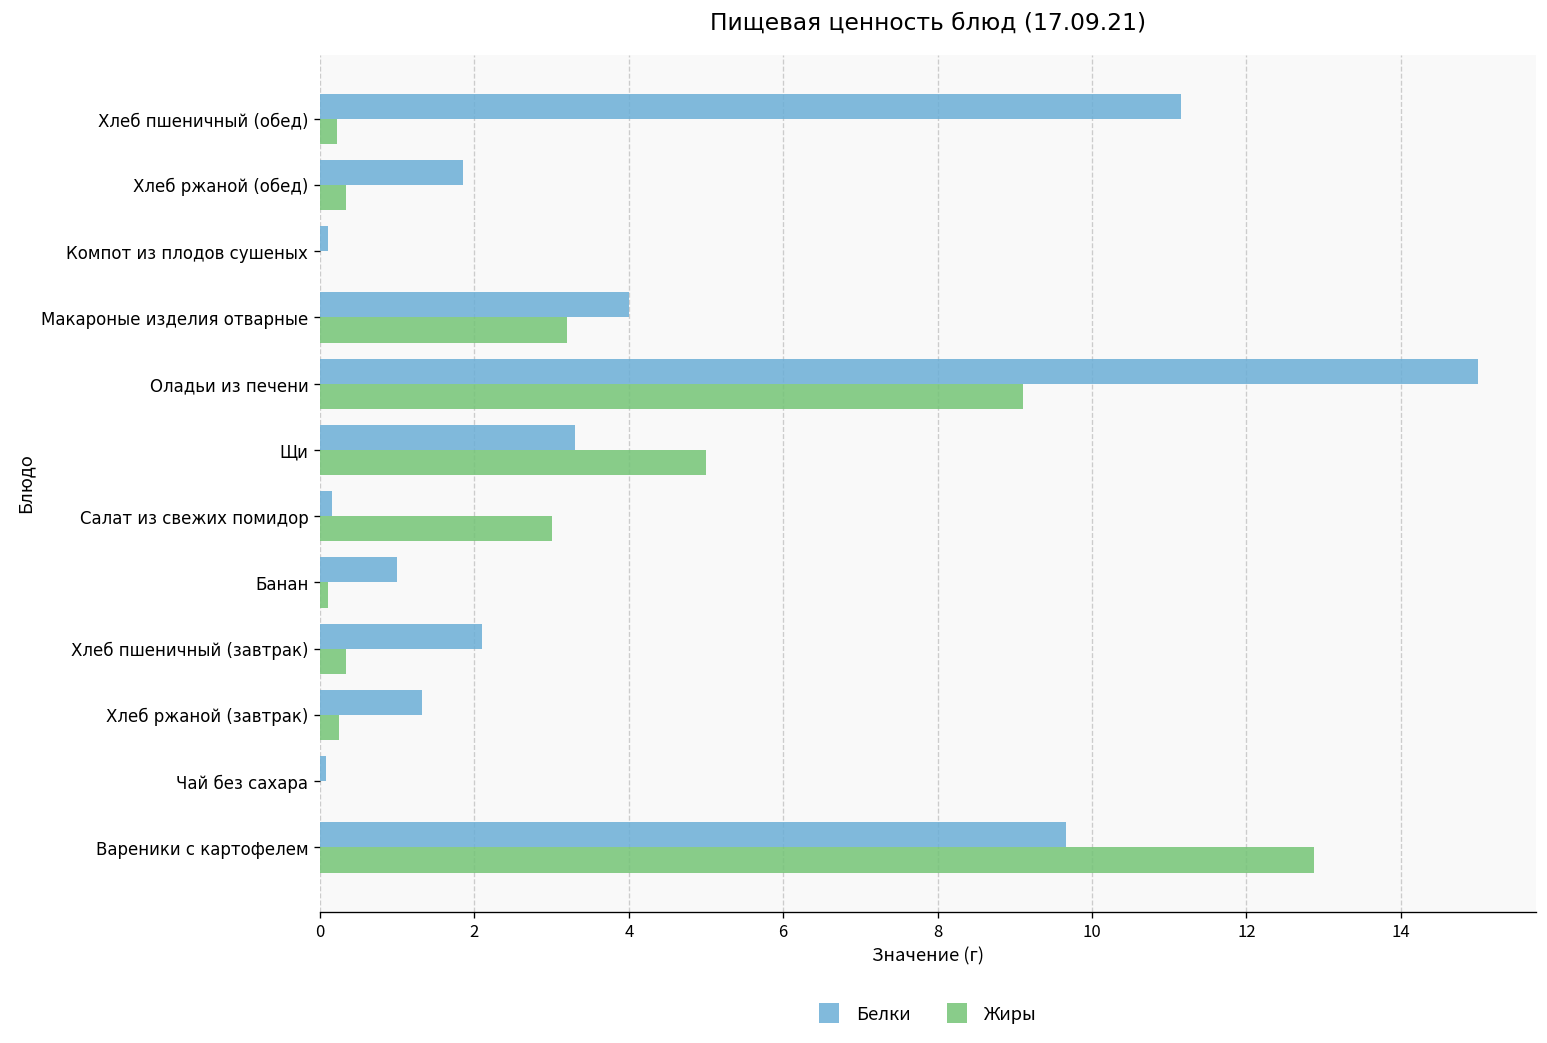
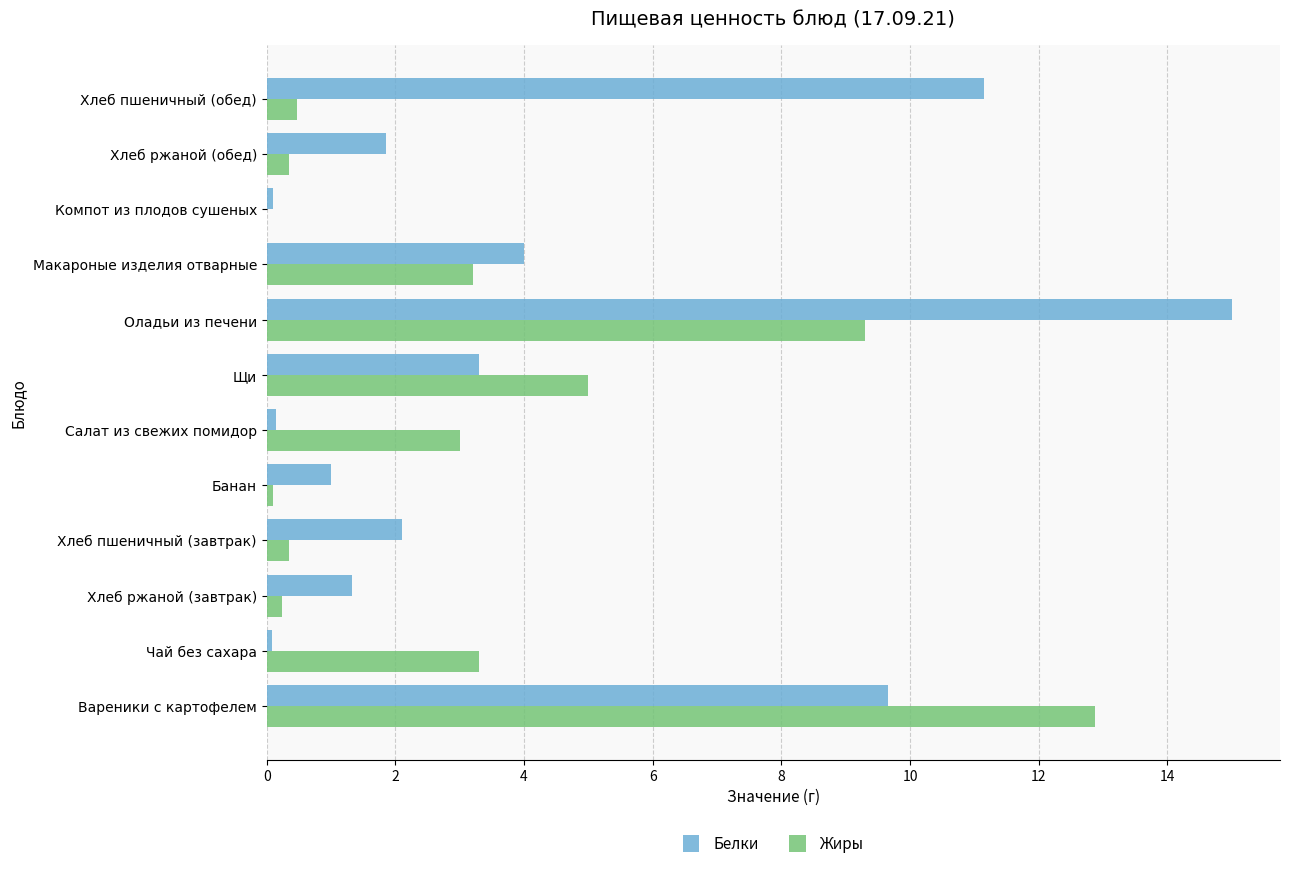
Жиры, Хлеб пшеничный (обед): 0.2 -> 0.5
Жиры, Оладьи из печени: 9.1 -> 9.3
Жиры, Чай без сахара: 0.0 -> 3.3
